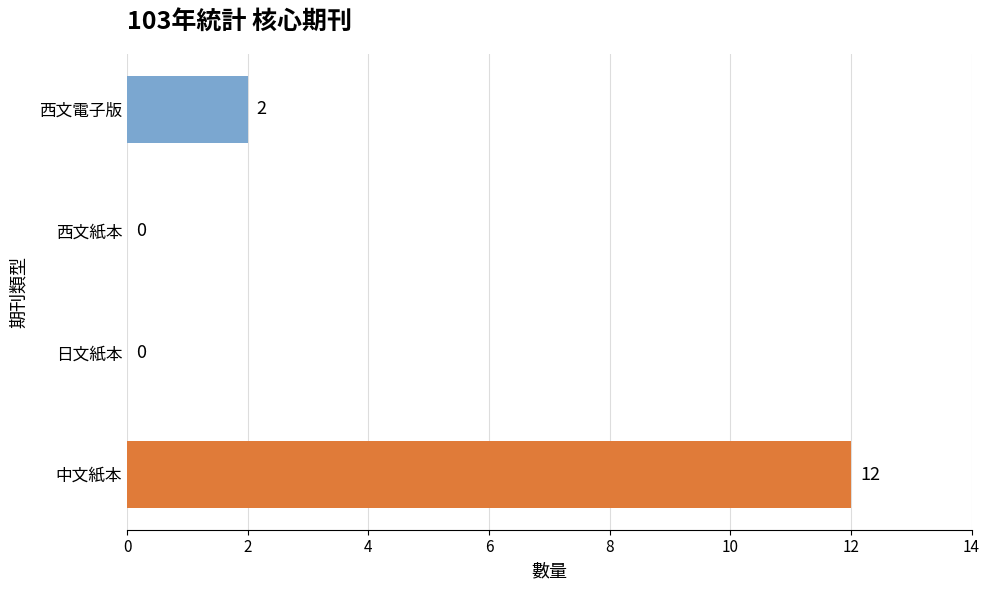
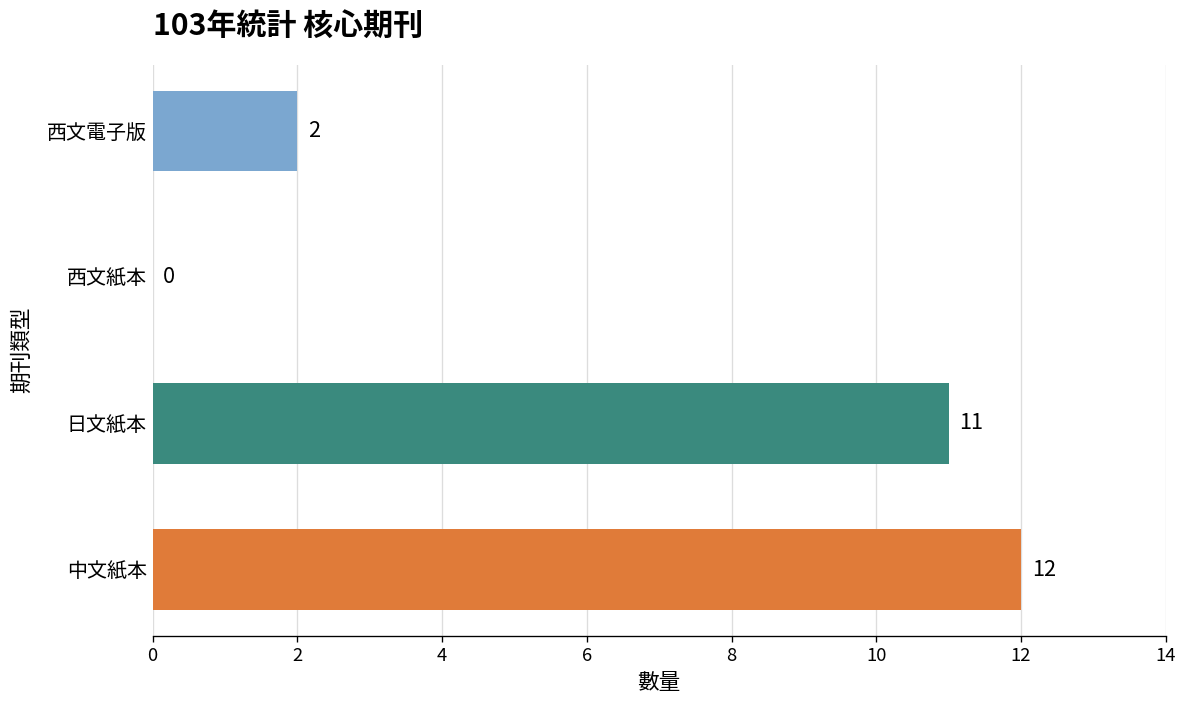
日文紙本: 0 -> 11
